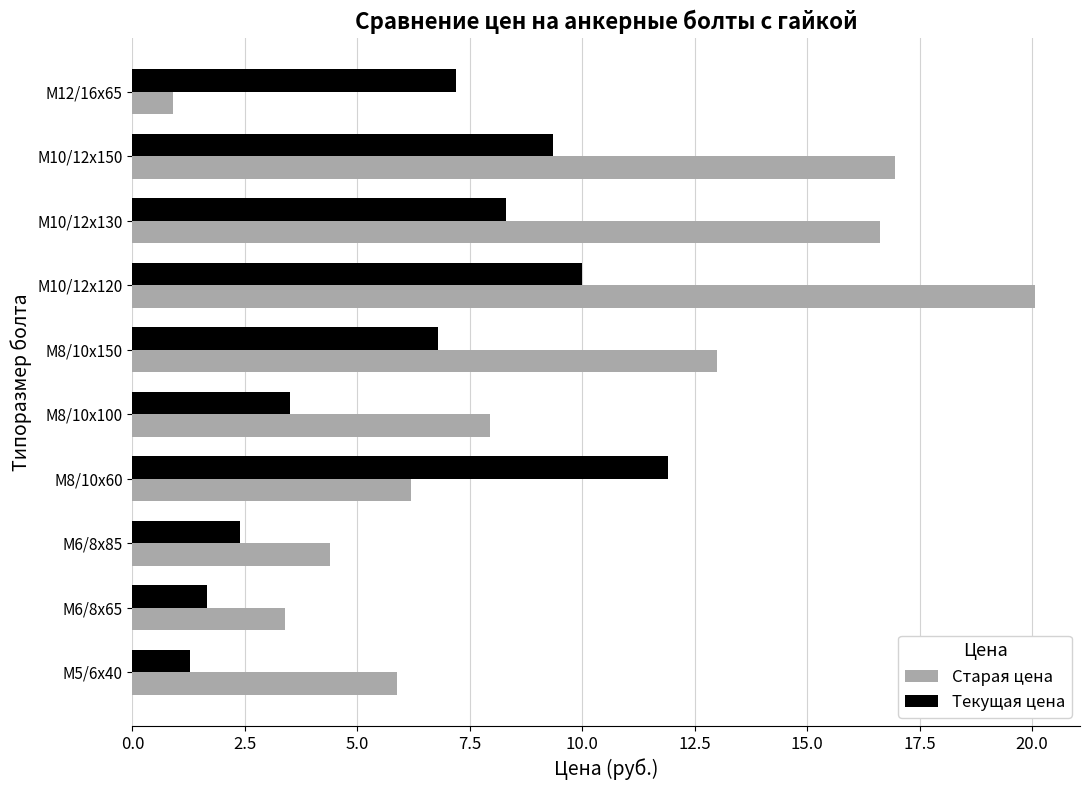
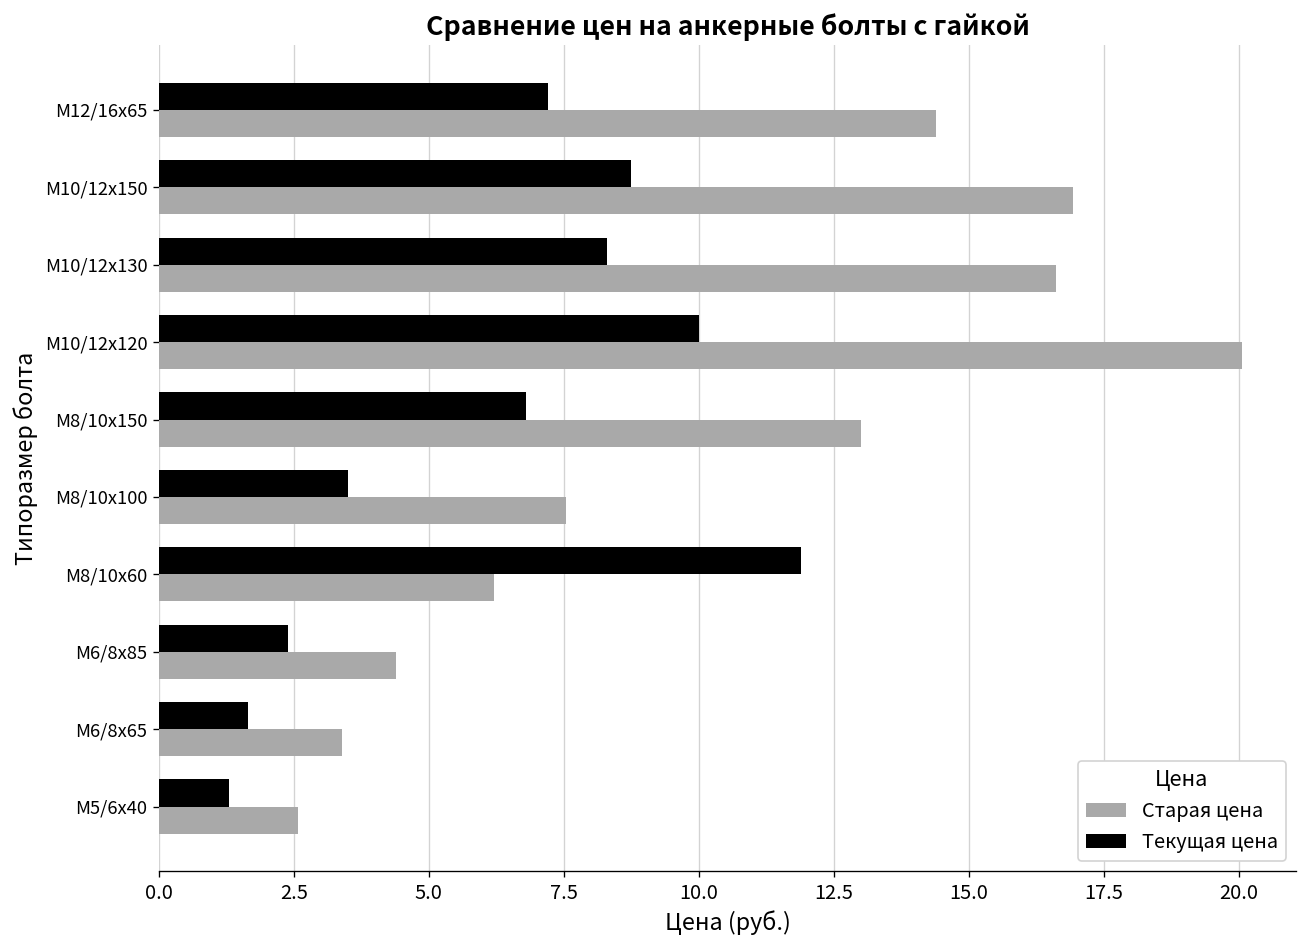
Старая цена, М12/16х65: 0.9 -> 14.4
Текущая цена, М10/12х150: 9.3 -> 8.8
Старая цена, М8/10х100: 7.9 -> 7.5
Старая цена, М5/6х40: 5.9 -> 2.6
